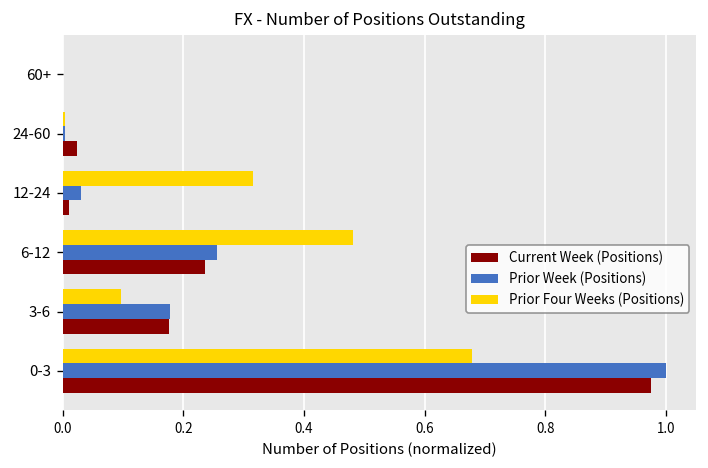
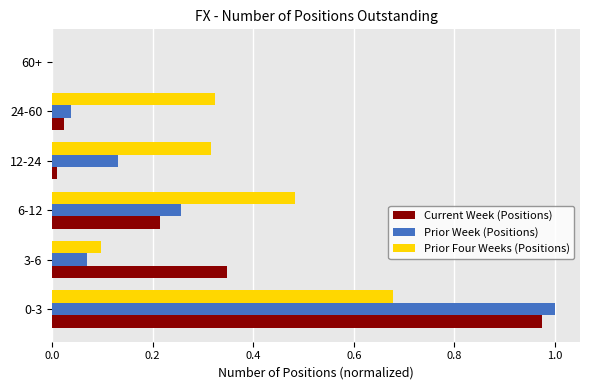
Prior Four Weeks (Positions), 24-60: 0.00 -> 0.32
Prior Week (Positions), 24-60: 0.00 -> 0.04
Prior Week (Positions), 12-24: 0.03 -> 0.13
Current Week (Positions), 6-12: 0.24 -> 0.21
Prior Week (Positions), 3-6: 0.18 -> 0.07
Current Week (Positions), 3-6: 0.18 -> 0.35
